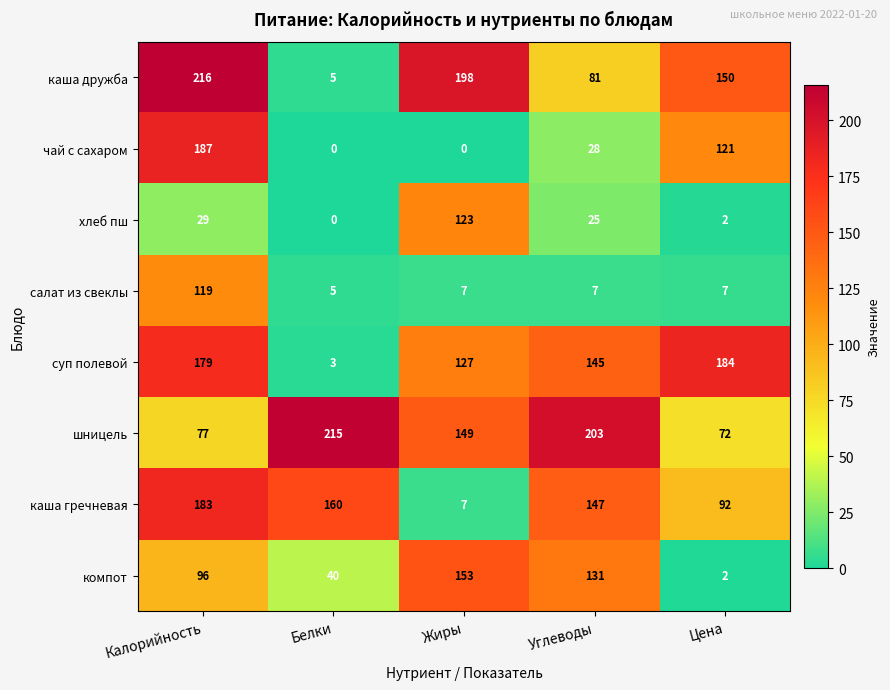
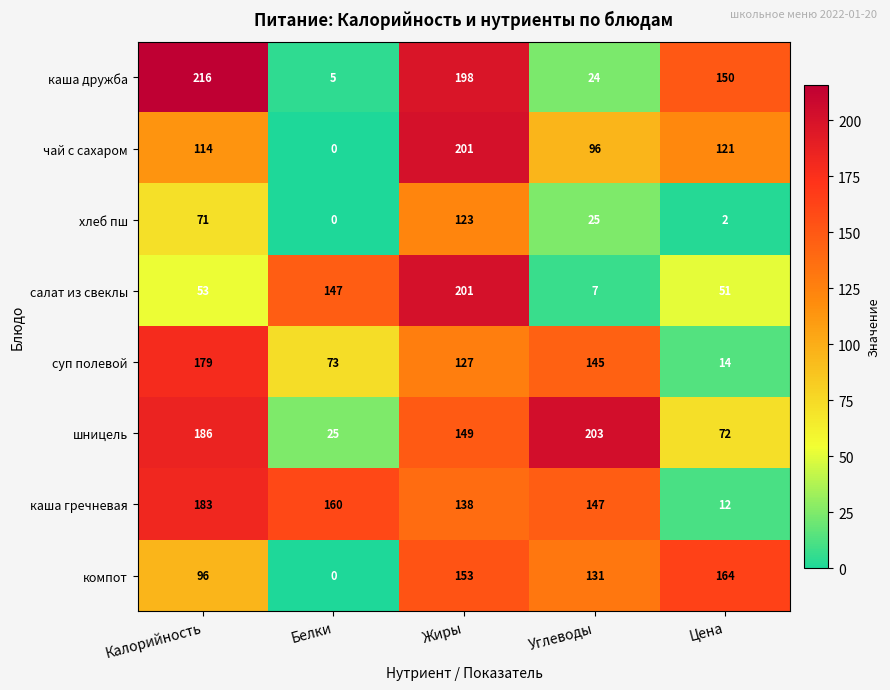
каша дружба, Углеводы: 81 -> 24
чай с сахаром, Калорийность: 187 -> 114
чай с сахаром, Жиры: 0 -> 201
чай с сахаром, Углеводы: 28 -> 96
хлеб пш, Калорийность: 29 -> 71
салат из свеклы, Калорийность: 119 -> 53
салат из свеклы, Белки: 5 -> 147
салат из свеклы, Жиры: 7 -> 201
салат из свеклы, Цена: 7 -> 51
суп полевой, Белки: 3 -> 73
суп полевой, Цена: 184 -> 14
шницель, Калорийность: 77 -> 186
шницель, Белки: 215 -> 25
каша гречневая, Жиры: 7 -> 138
каша гречневая, Цена: 92 -> 12
компот, Белки: 40 -> 0
компот, Цена: 2 -> 164
